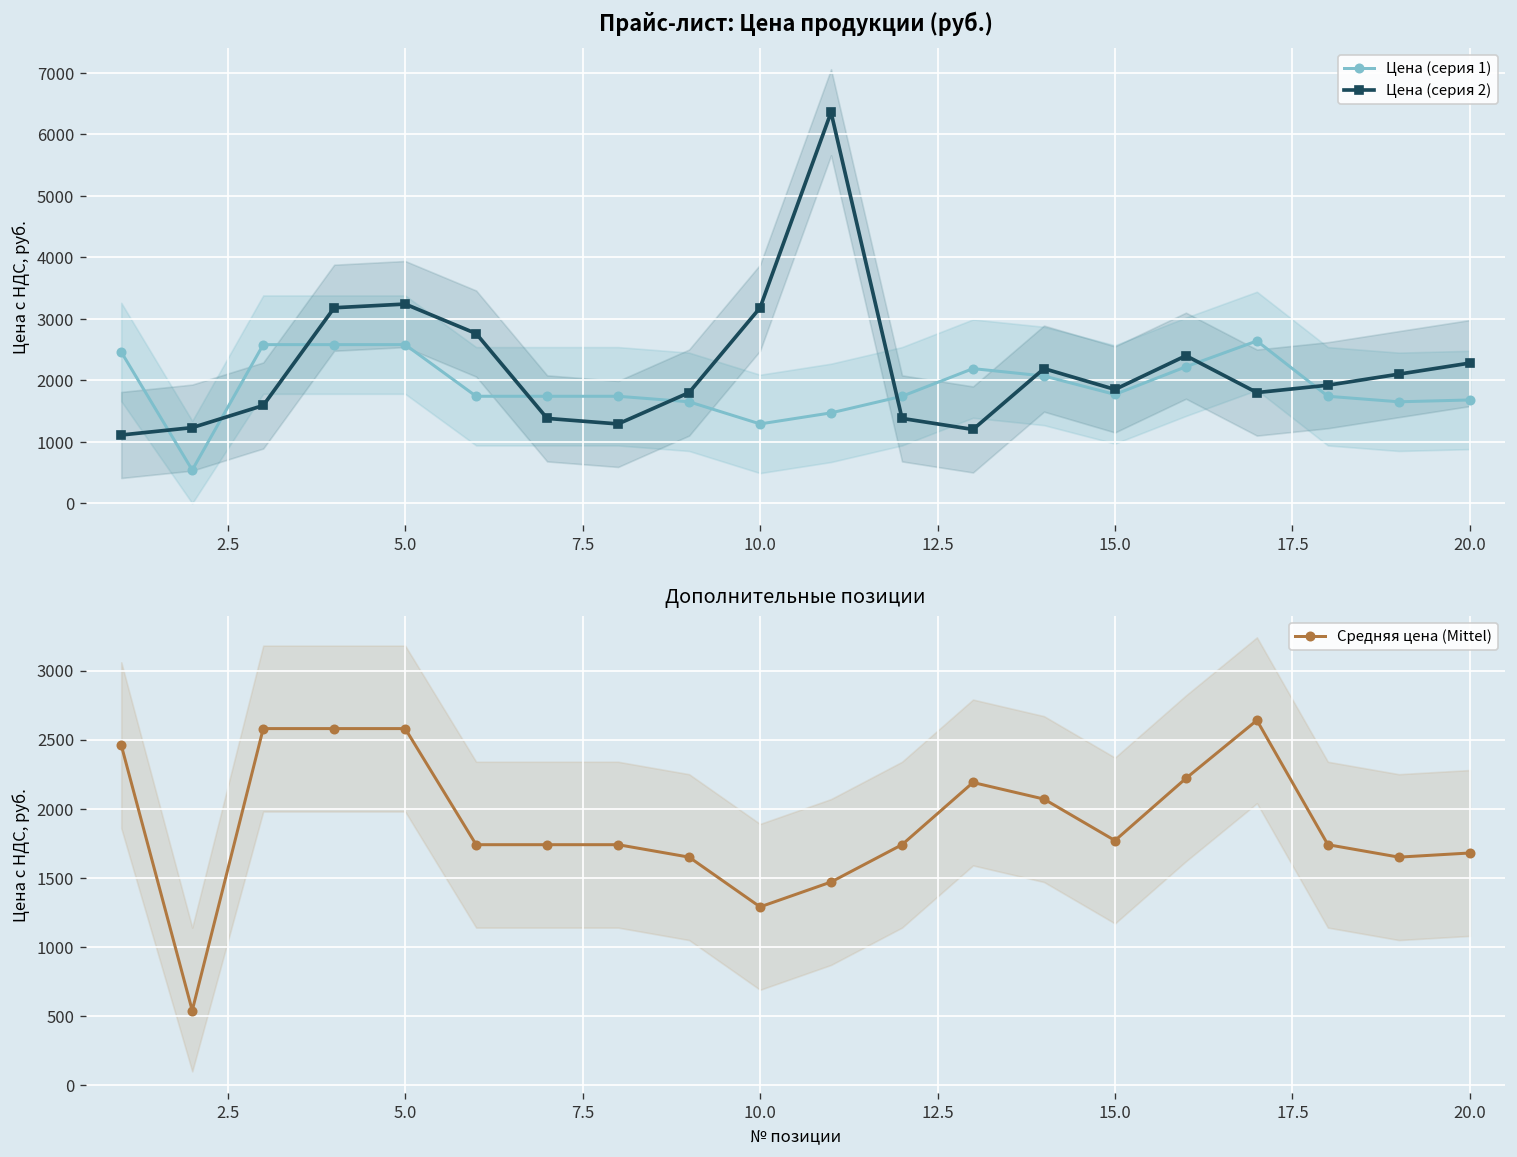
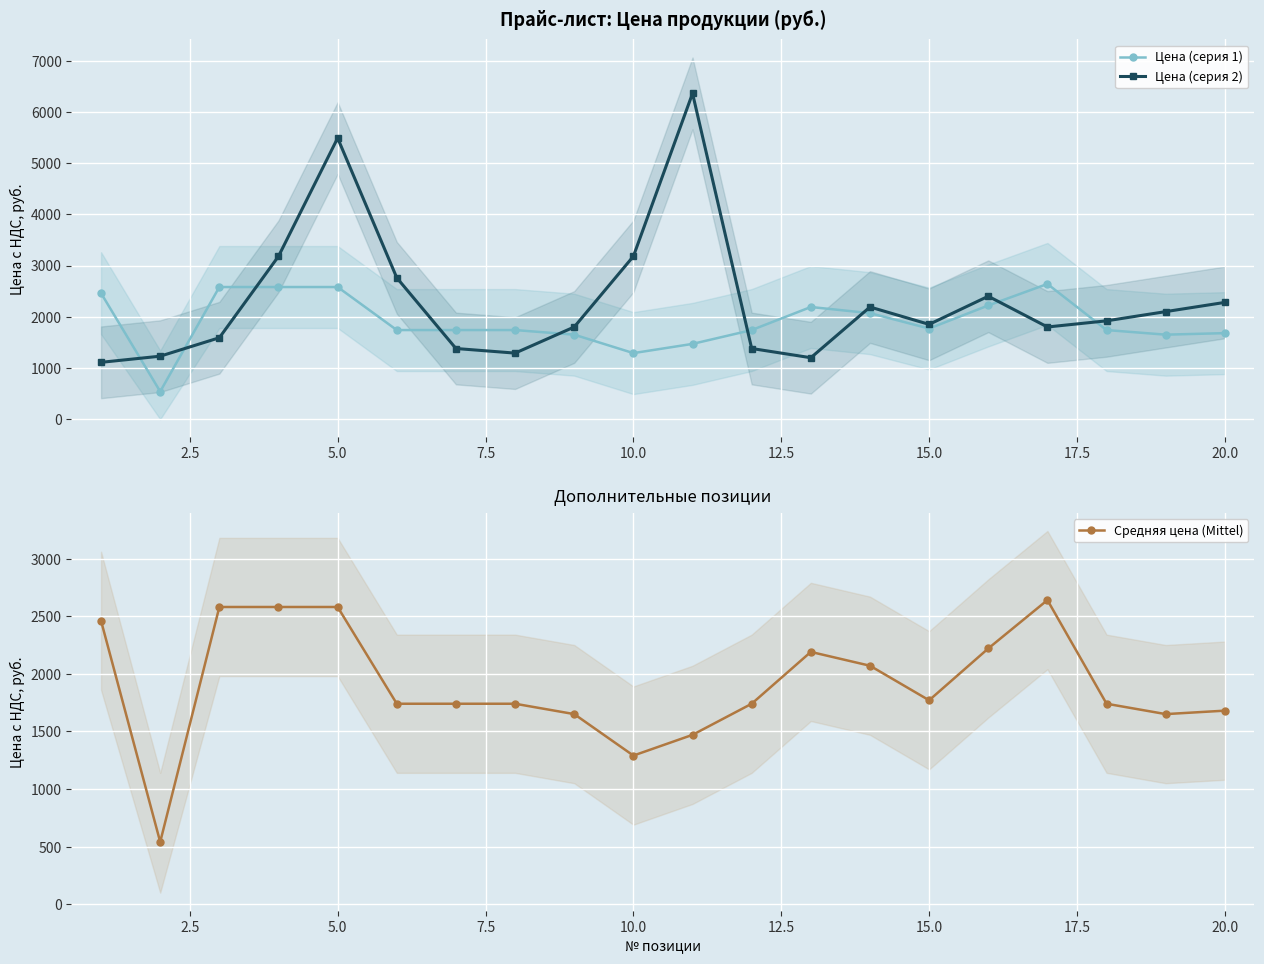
Прайс-лист: Цена продукции (руб.), Цена (серия 2), 5.0: 3200 -> 5500
